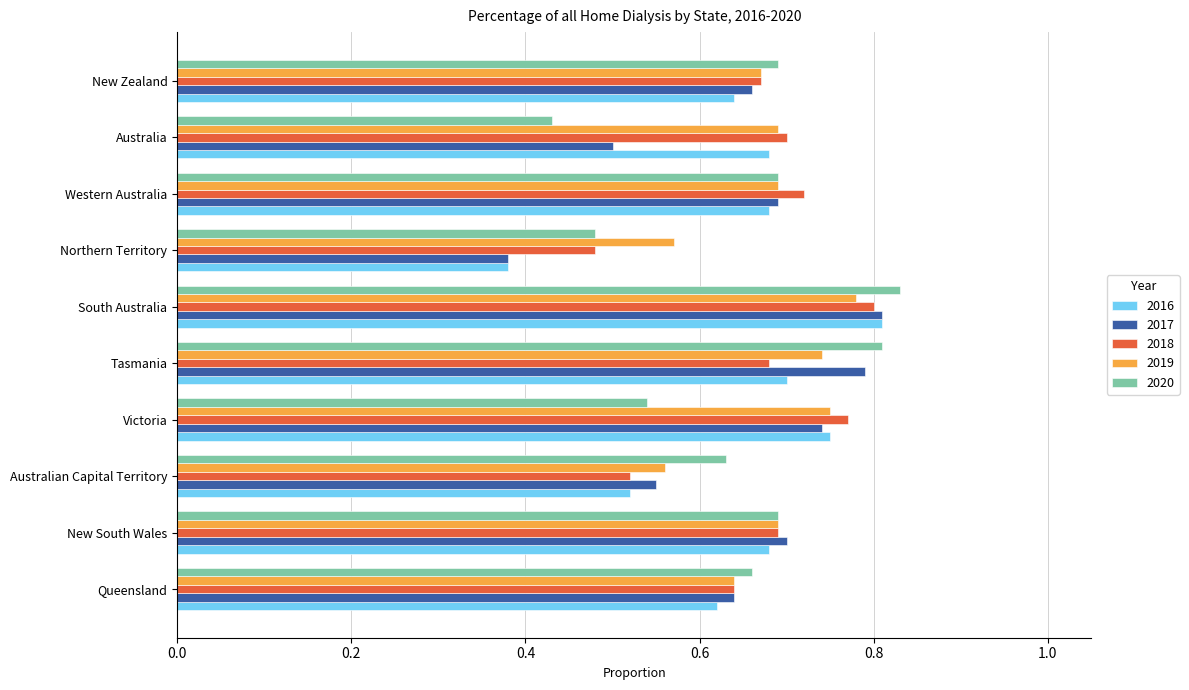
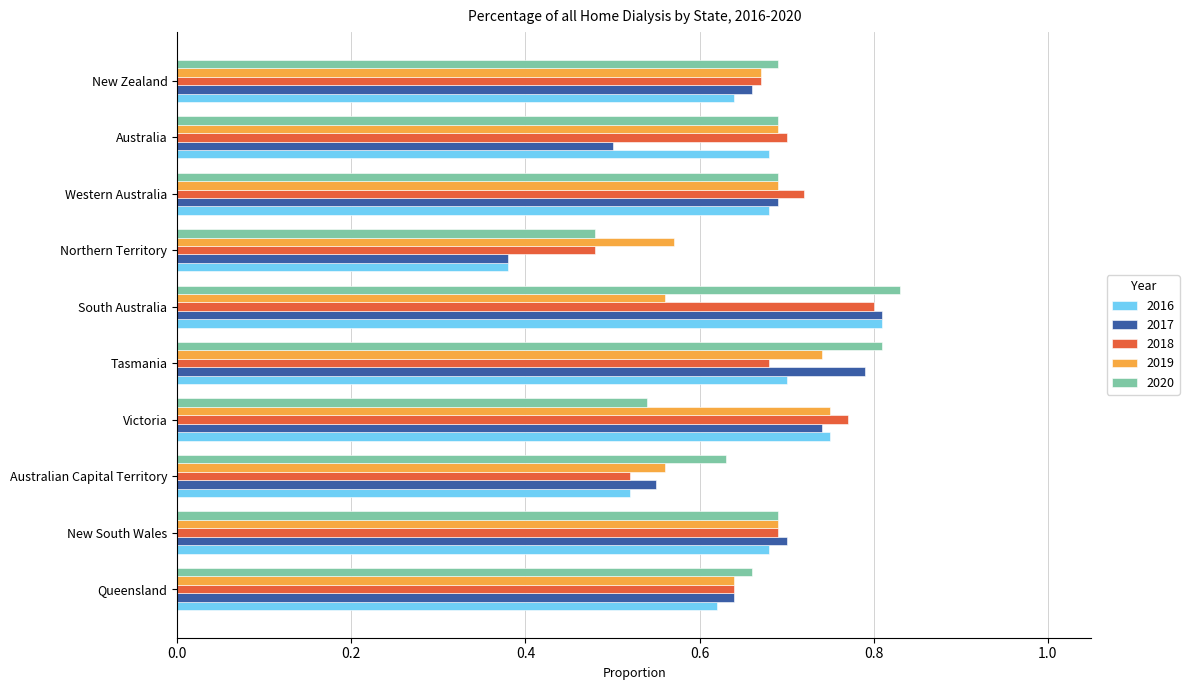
2020, Australia: 0.43 -> 0.69
2019, South Australia: 0.78 -> 0.56
